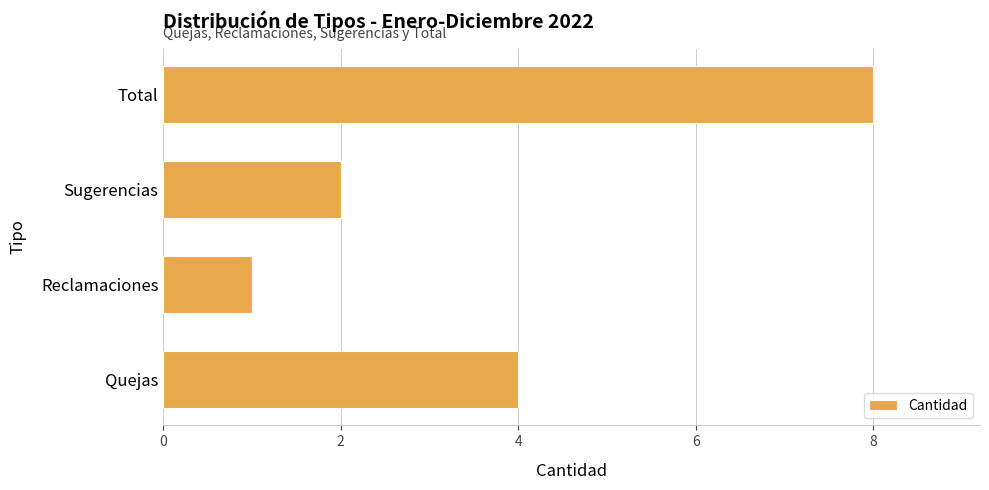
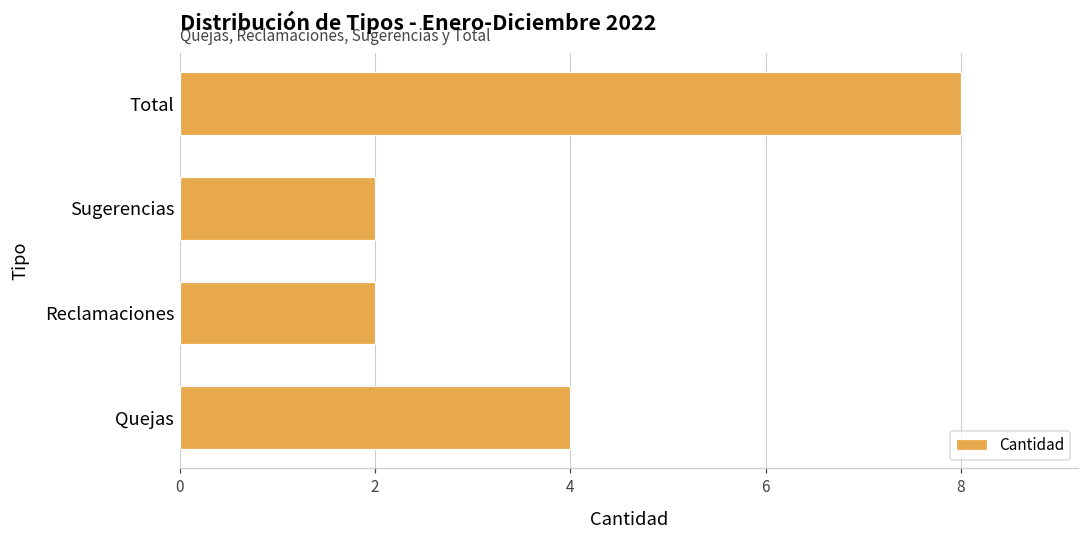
Reclamaciones: 1 -> 2
